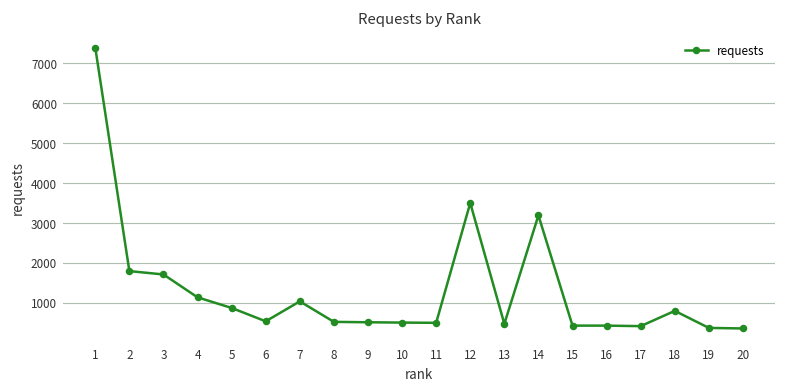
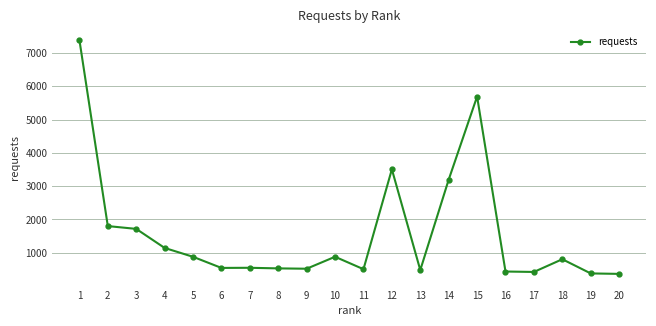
7: 1000 -> 500
10: 500 -> 900
15: 400 -> 5700
